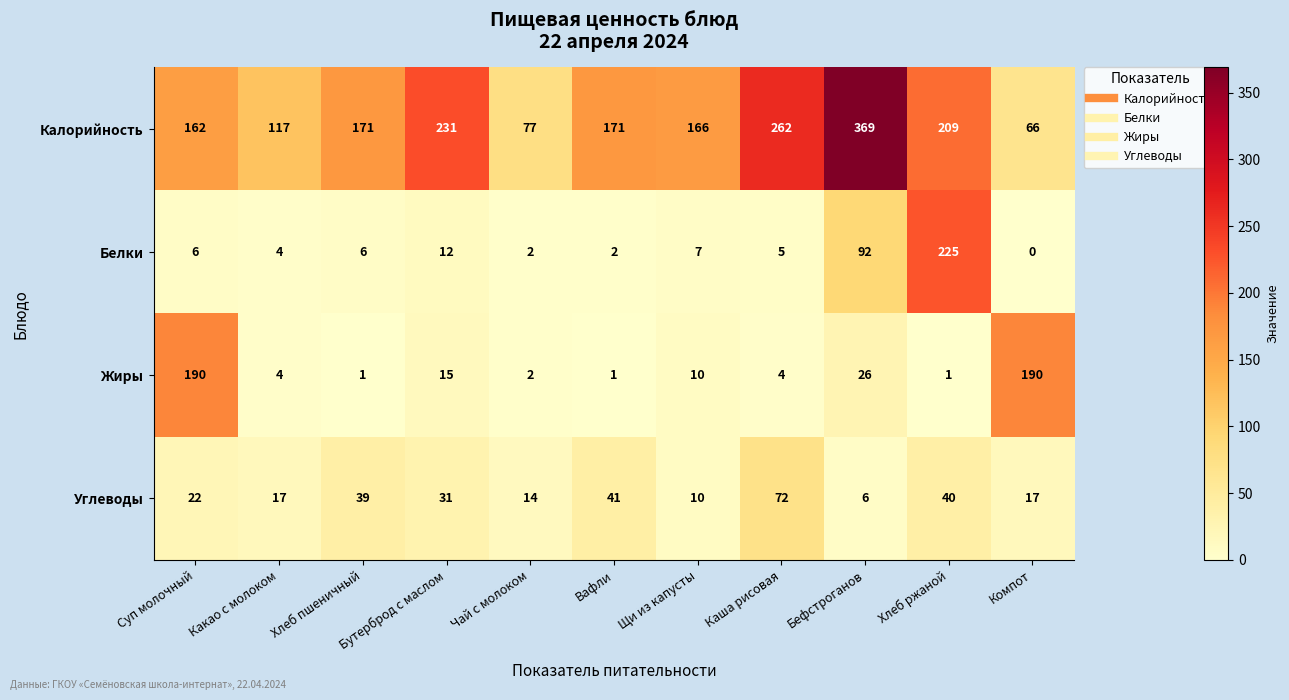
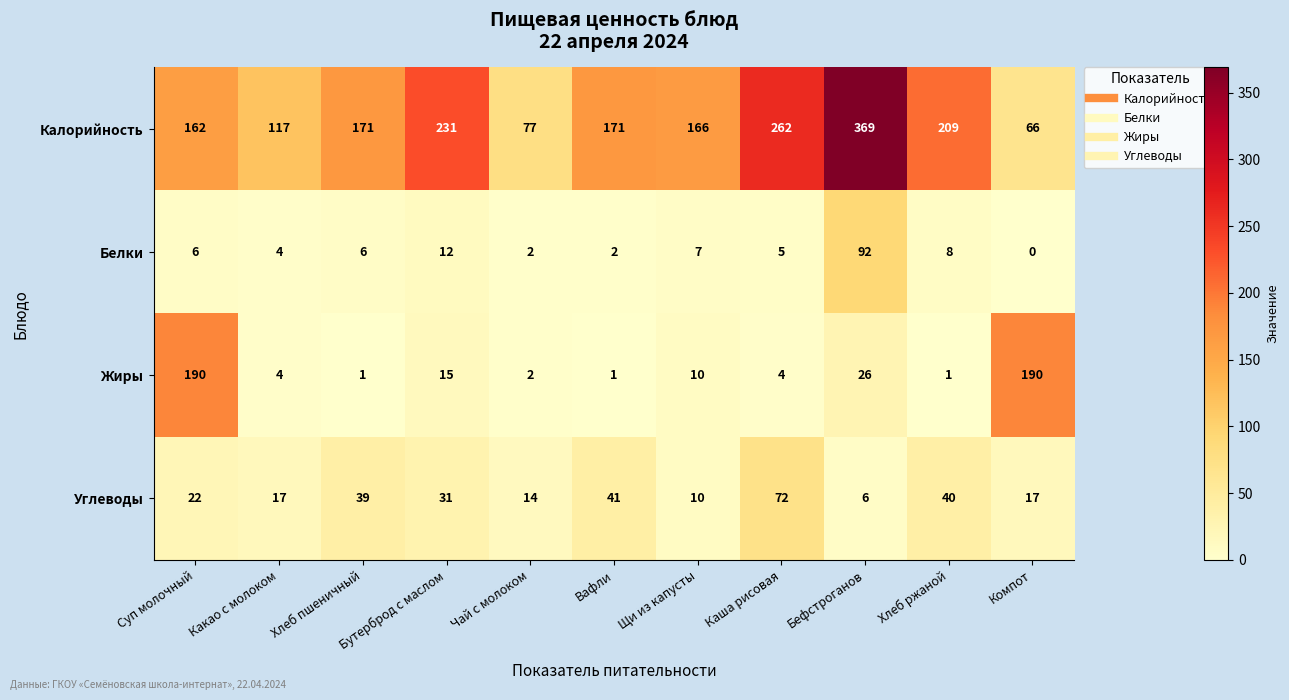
Белки, Хлеб ржаной: 225 -> 8
